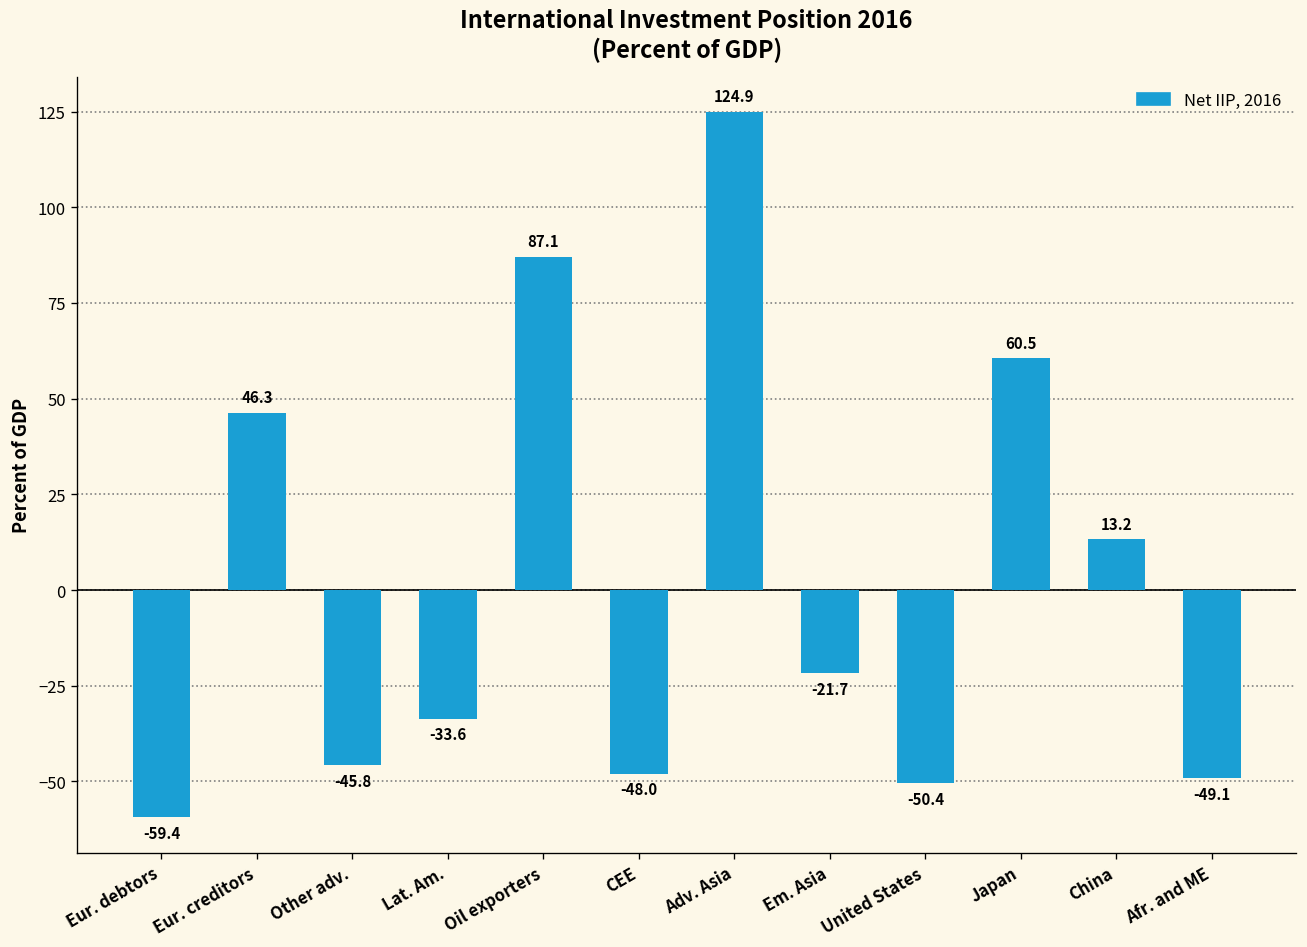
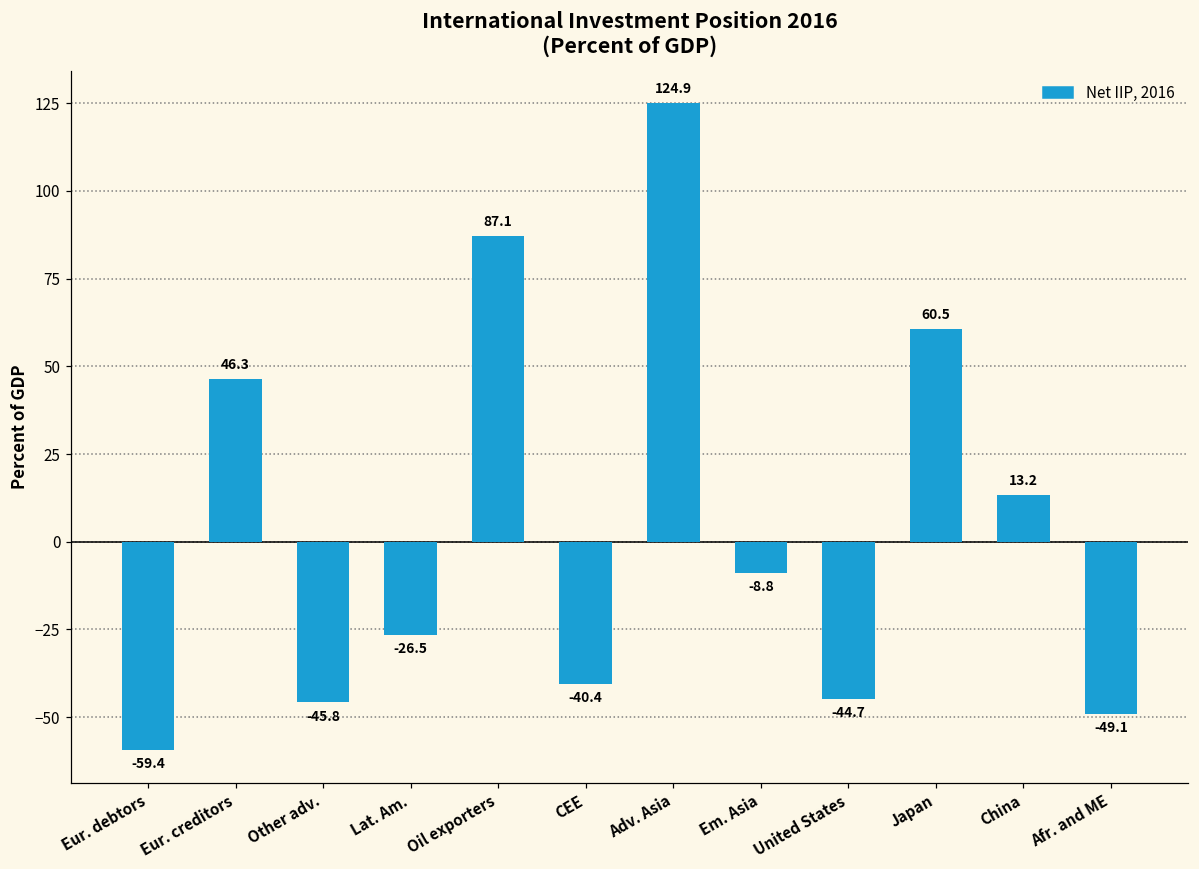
Lat. Am.: -33.6 -> -26.5
CEE: -48.0 -> -40.4
Em. Asia: -21.7 -> -8.8
United States: -50.4 -> -44.7
